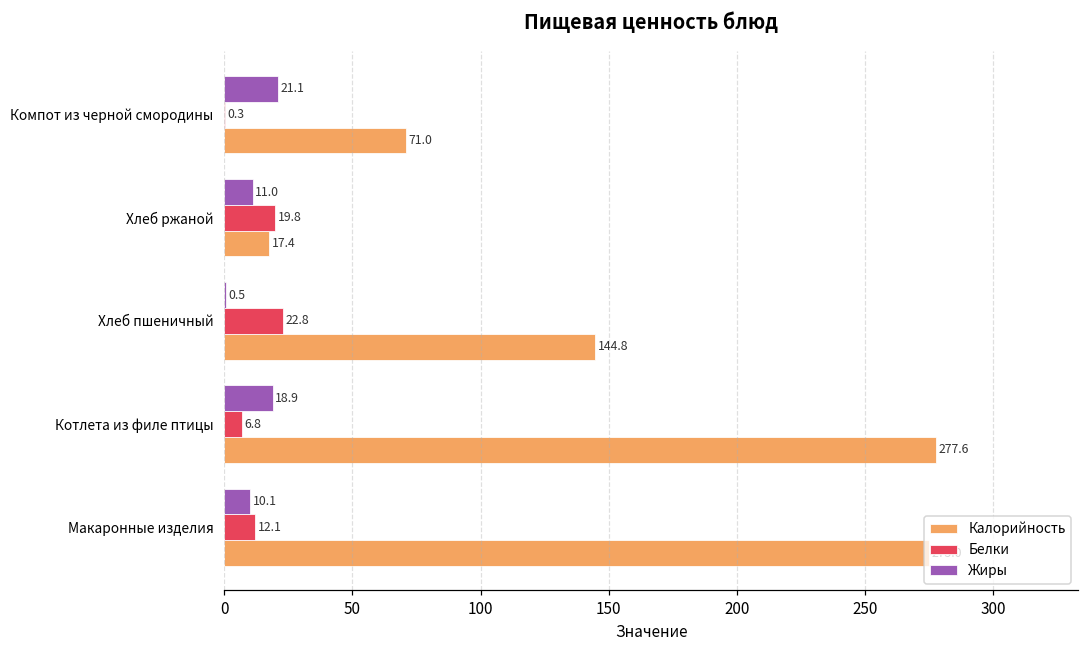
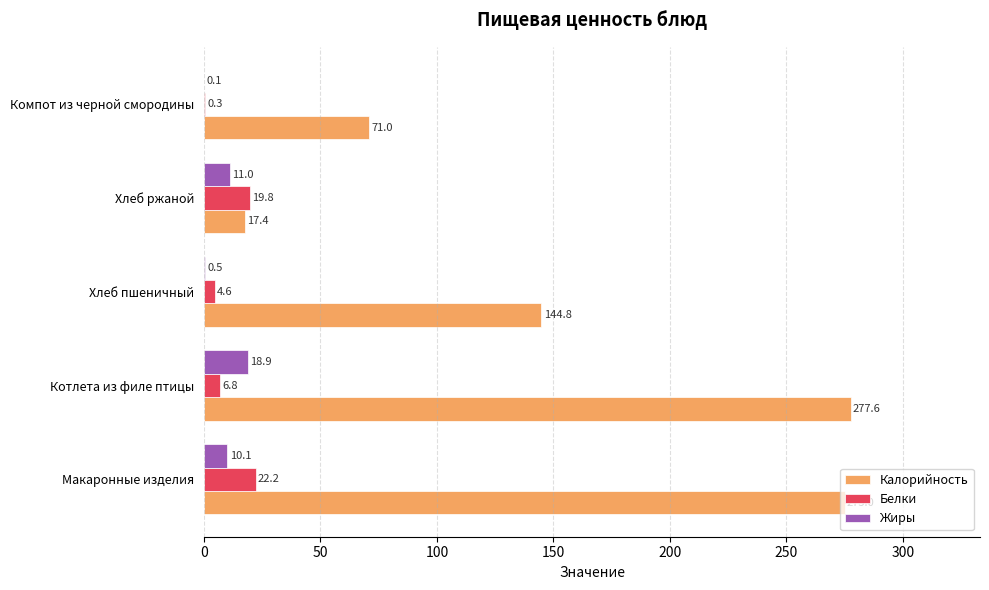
Жиры, Компот из черной смородины: 21.1 -> 0.1
Белки, Хлеб пшеничный: 22.8 -> 4.6
Белки, Макаронные изделия: 12.1 -> 22.2
